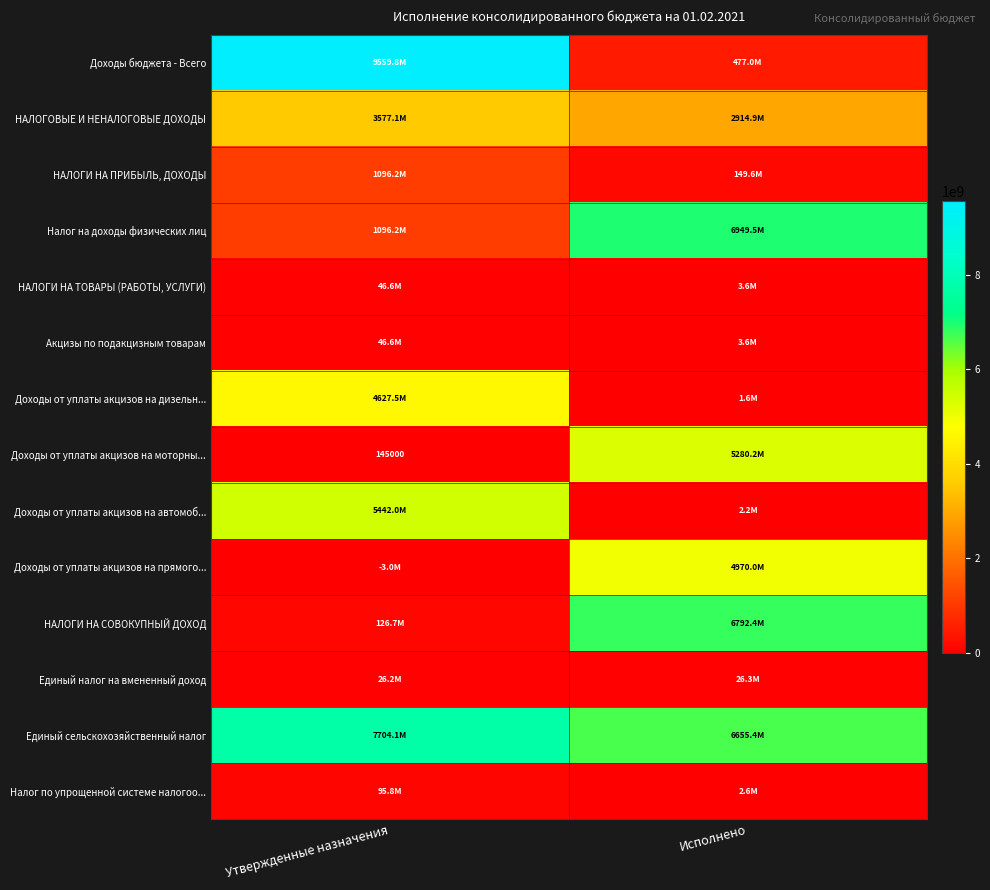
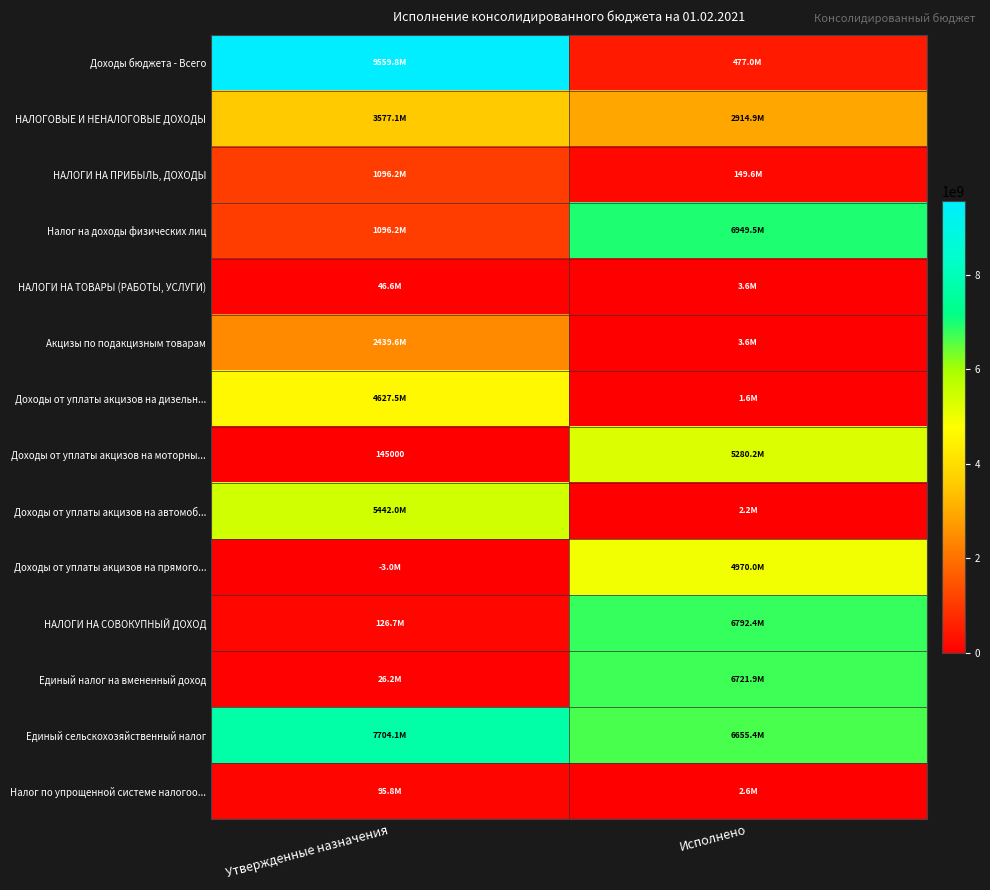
Акцизы по подакцизным товарам, Утвержденные назначения: 46.6M -> 2439.6M
Единый налог на вмененный доход, Исполнено: 26.3M -> 6721.9M
